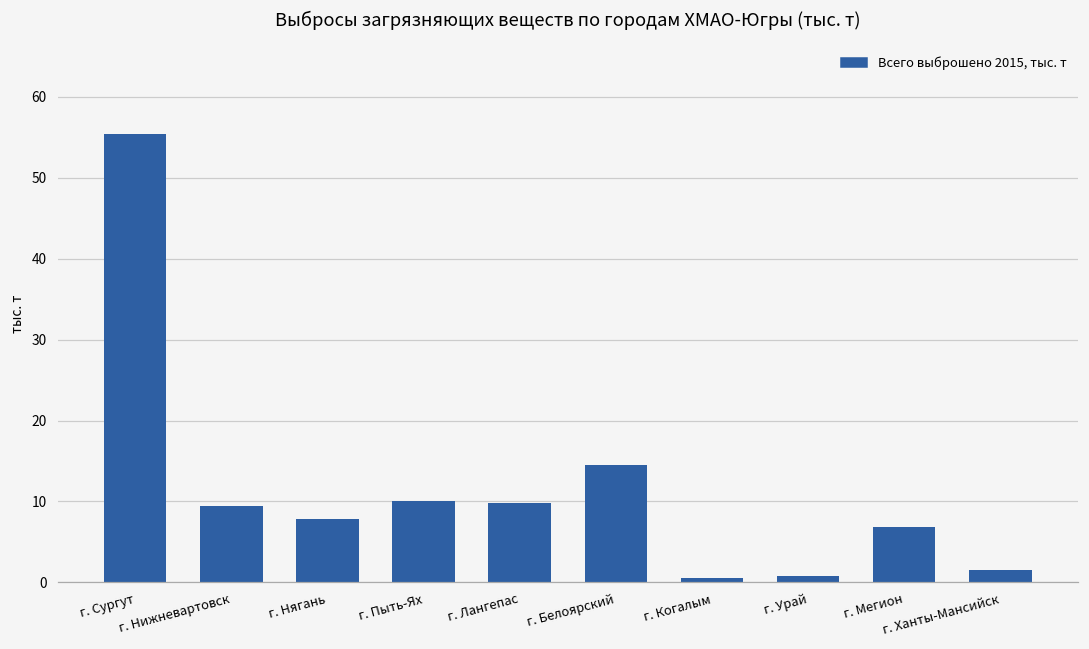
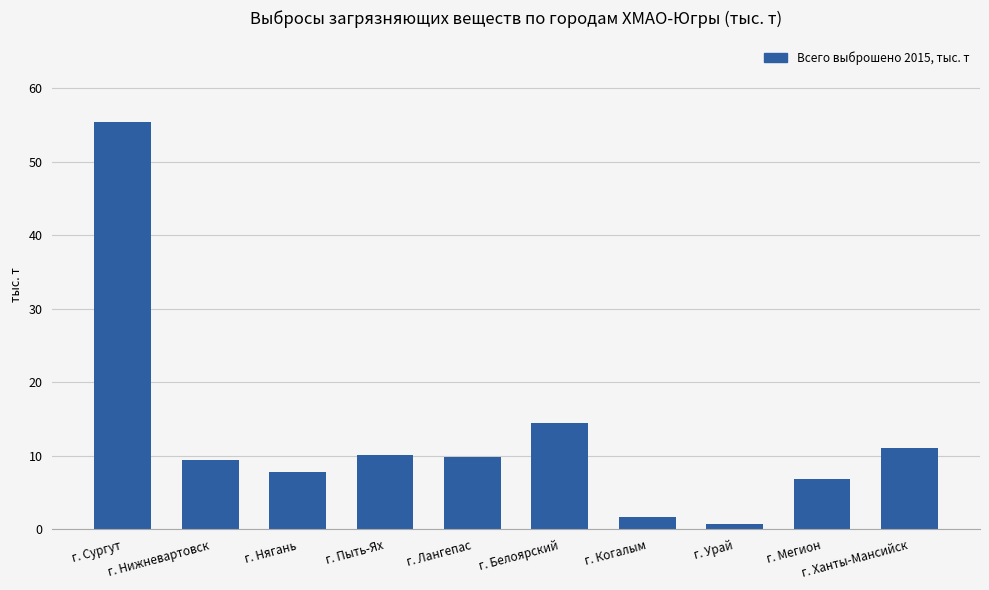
г. Когалым: 1 -> 2
г. Ханты-Мансийск: 2 -> 11
